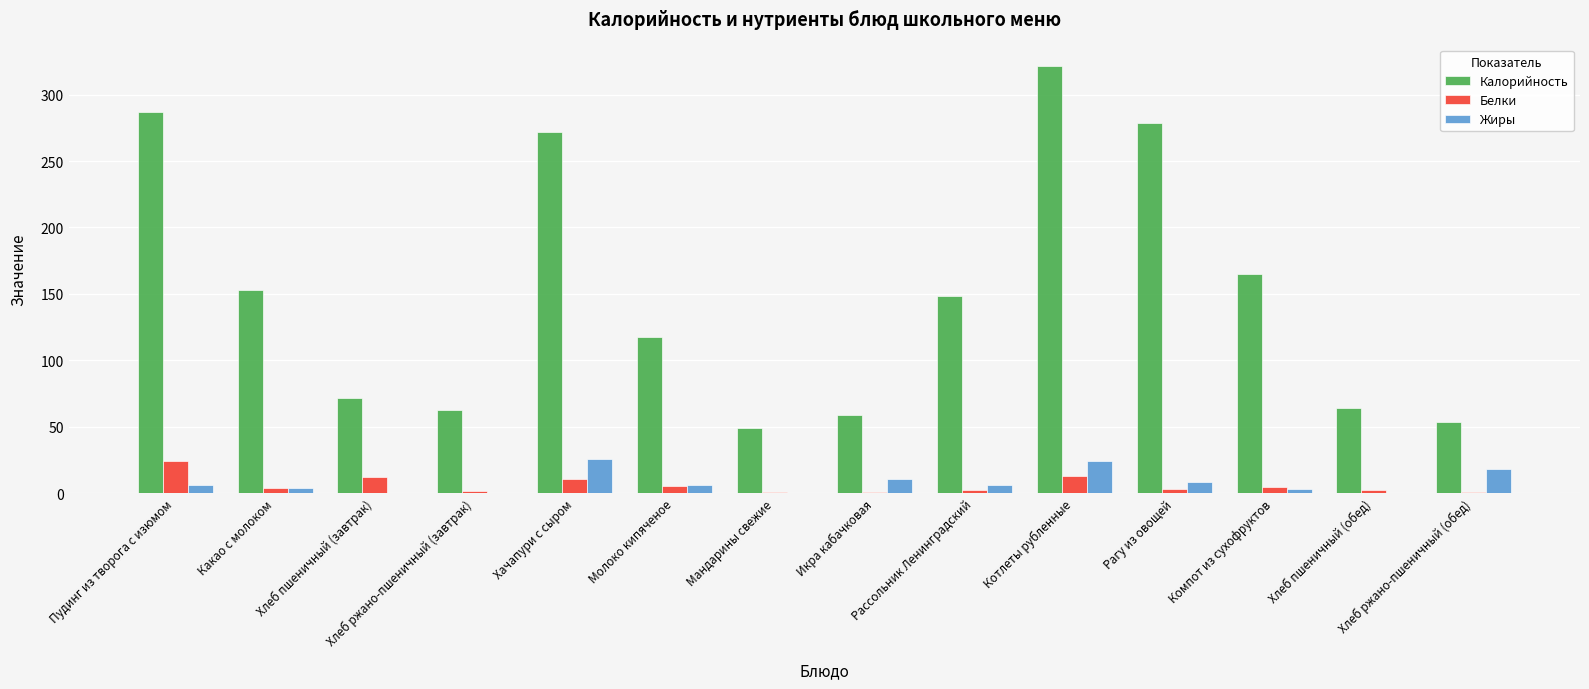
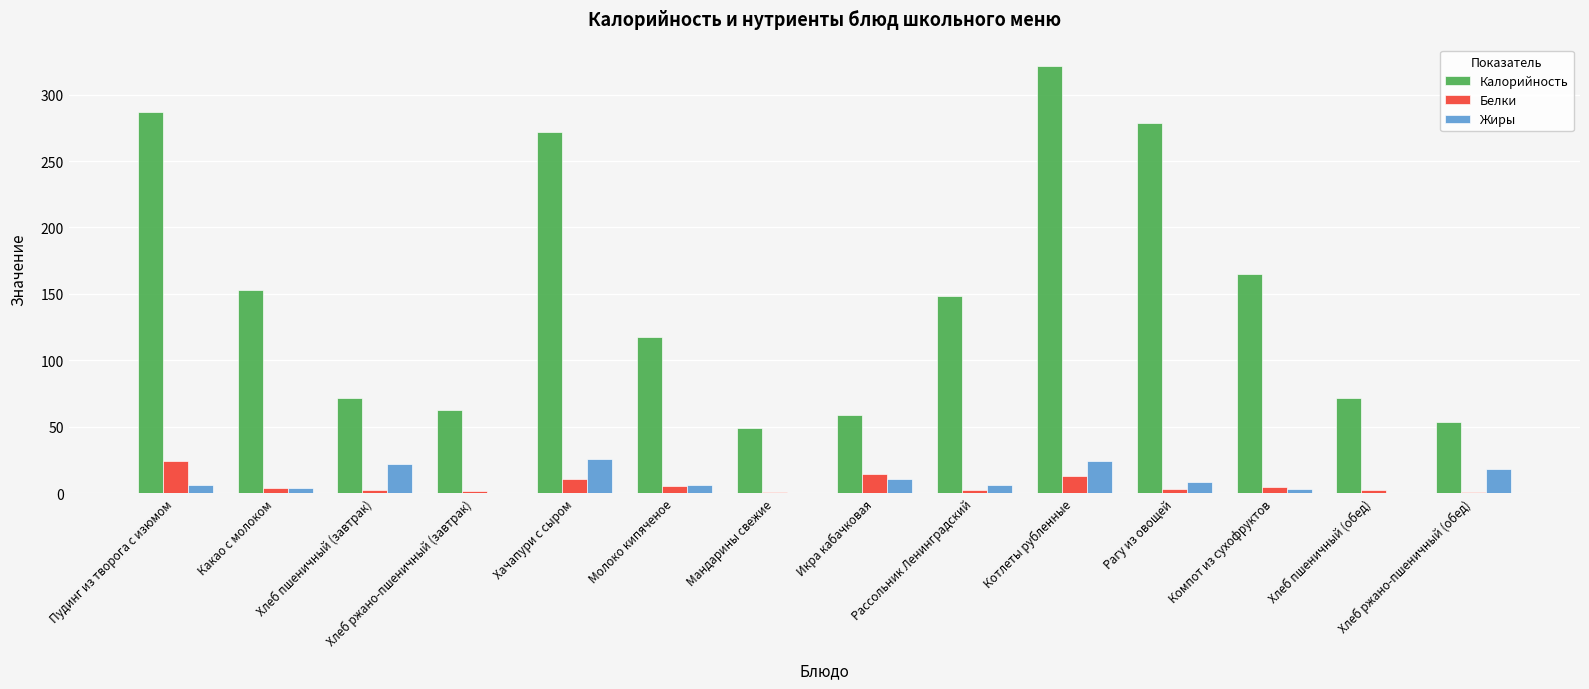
Белки, Хлеб пшеничный (завтрак): 12 -> 2
Жиры, Хлеб пшеничный (завтрак): 0 -> 22
Белки, Икра кабачковая: 1 -> 15
Калорийность, Хлеб пшеничный (обед): 64 -> 71
